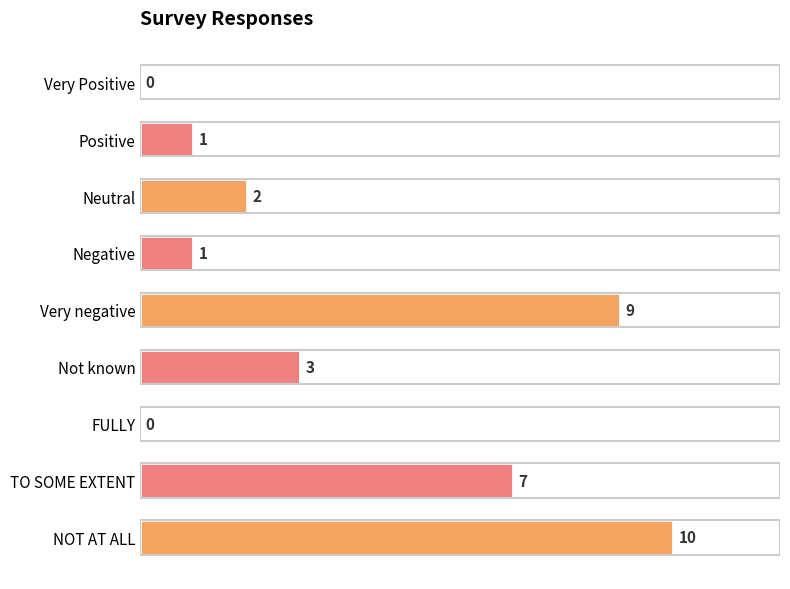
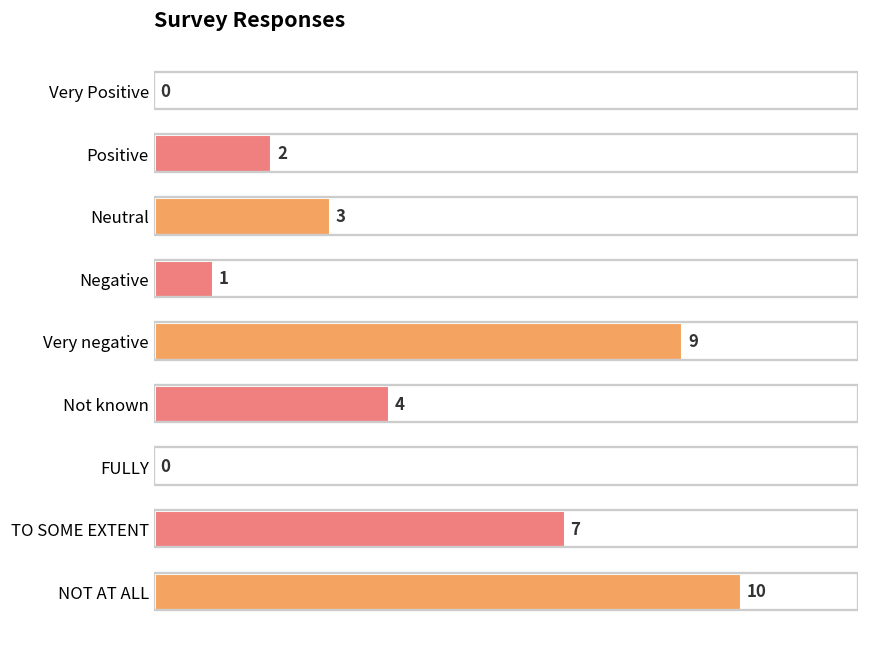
Positive: 1 -> 2
Neutral: 2 -> 3
Not known: 3 -> 4
